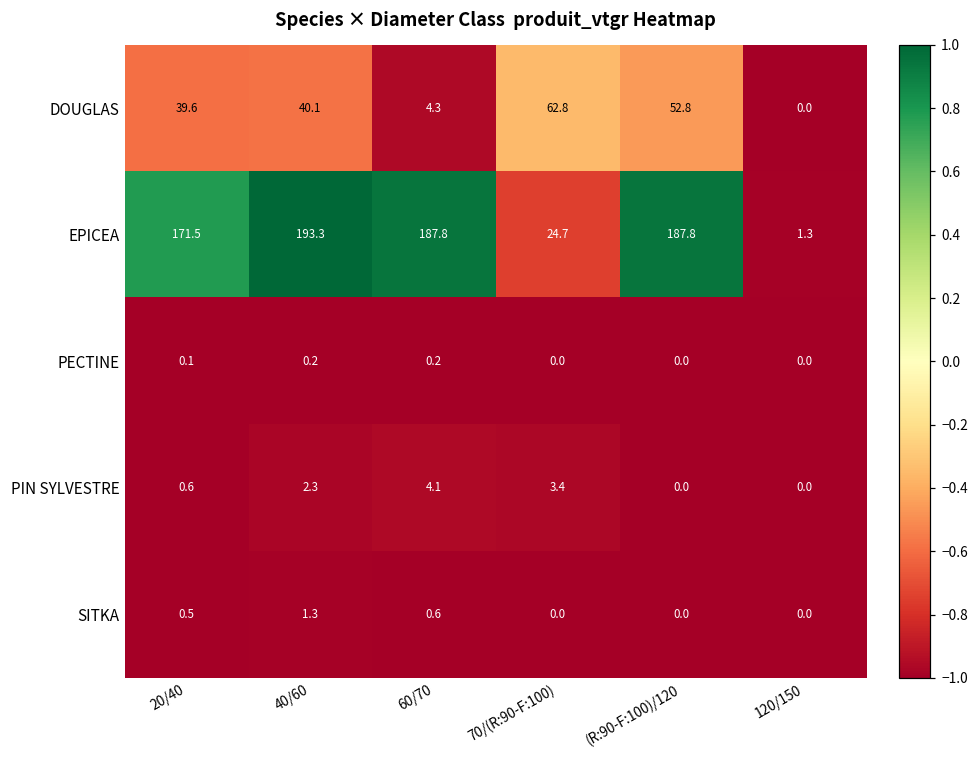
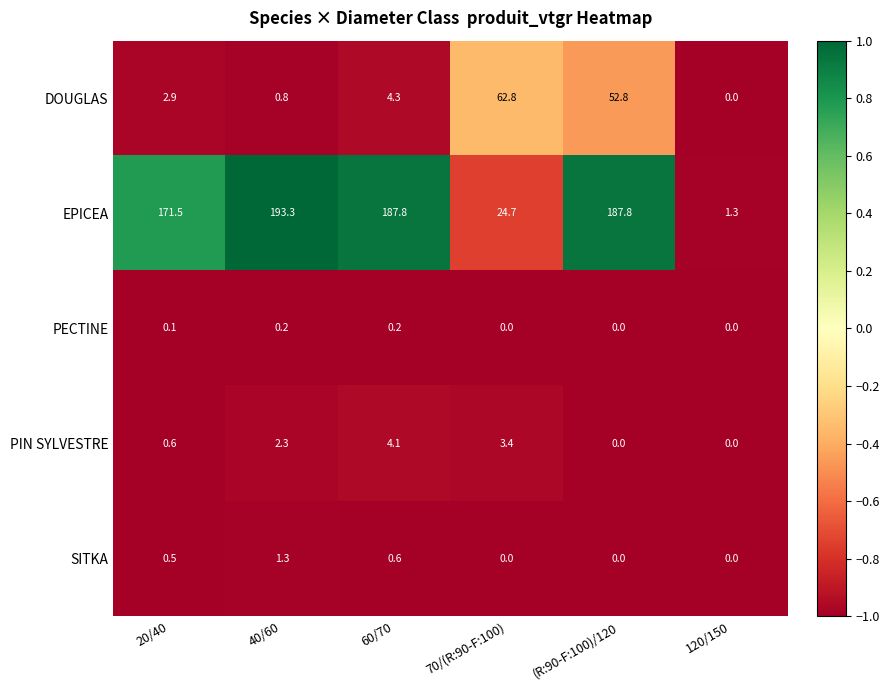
DOUGLAS, 20/40: 39.6 -> 2.9
DOUGLAS, 40/60: 40.1 -> 0.8
